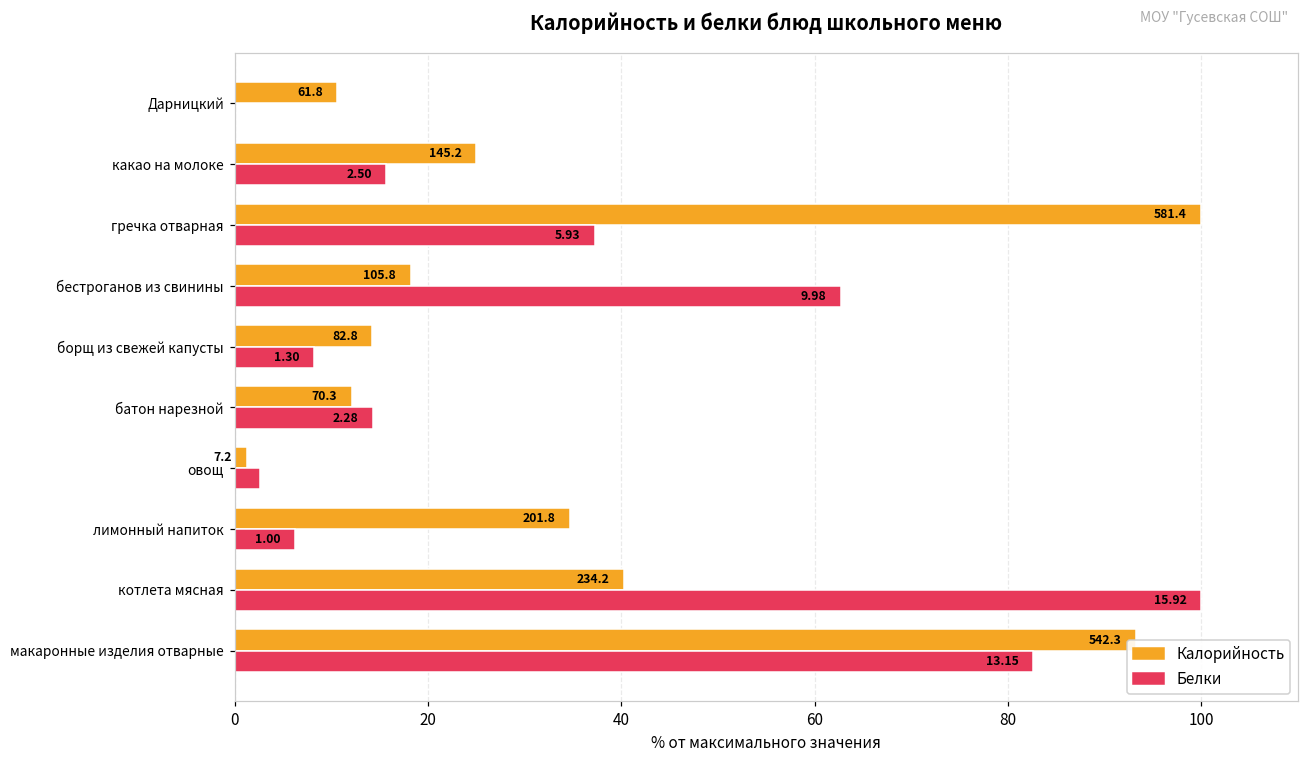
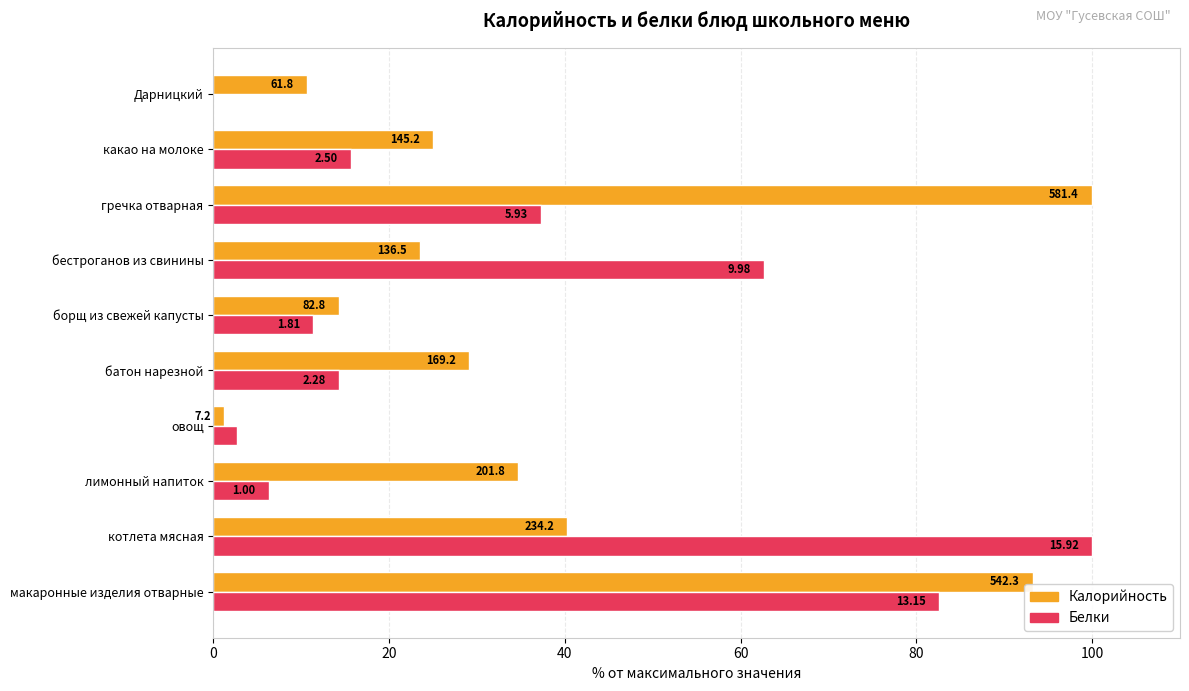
Калорийность, бестроганов из свинины: 105.8 -> 136.5
Белки, борщ из свежей капусты: 1.30 -> 1.81
Калорийность, батон нарезной: 70.3 -> 169.2
